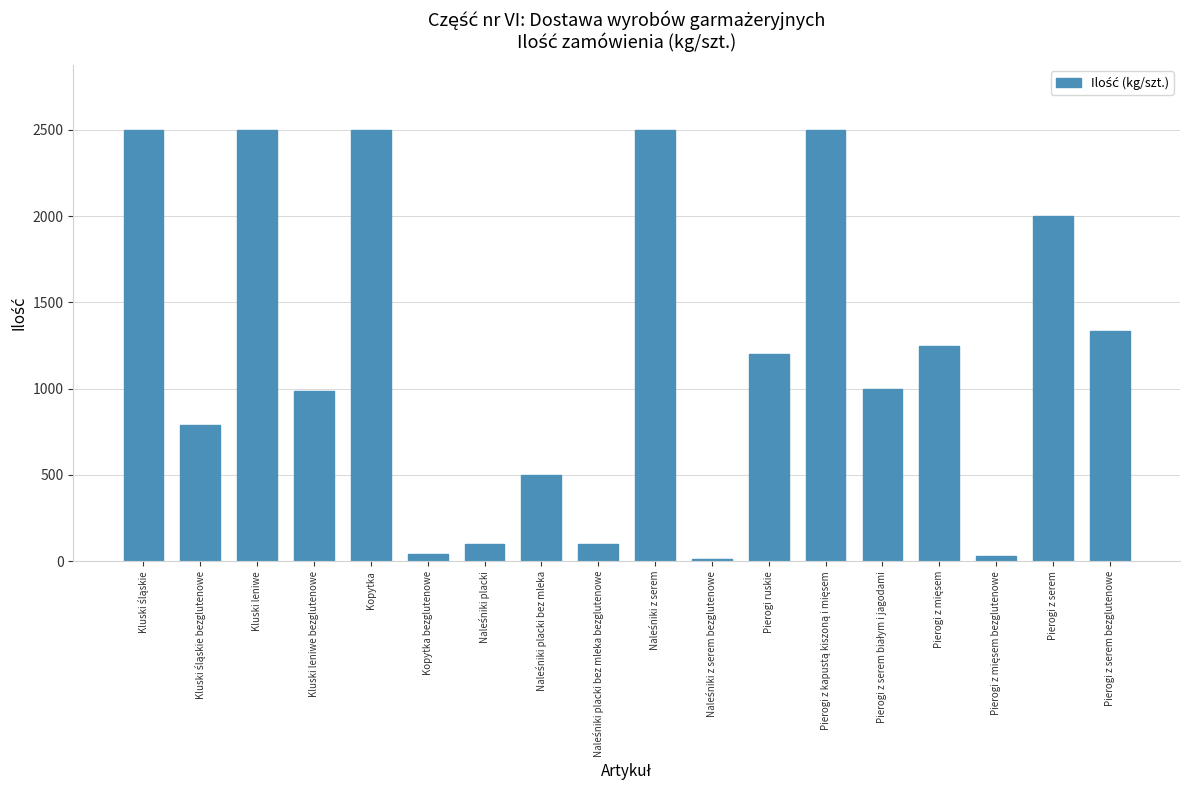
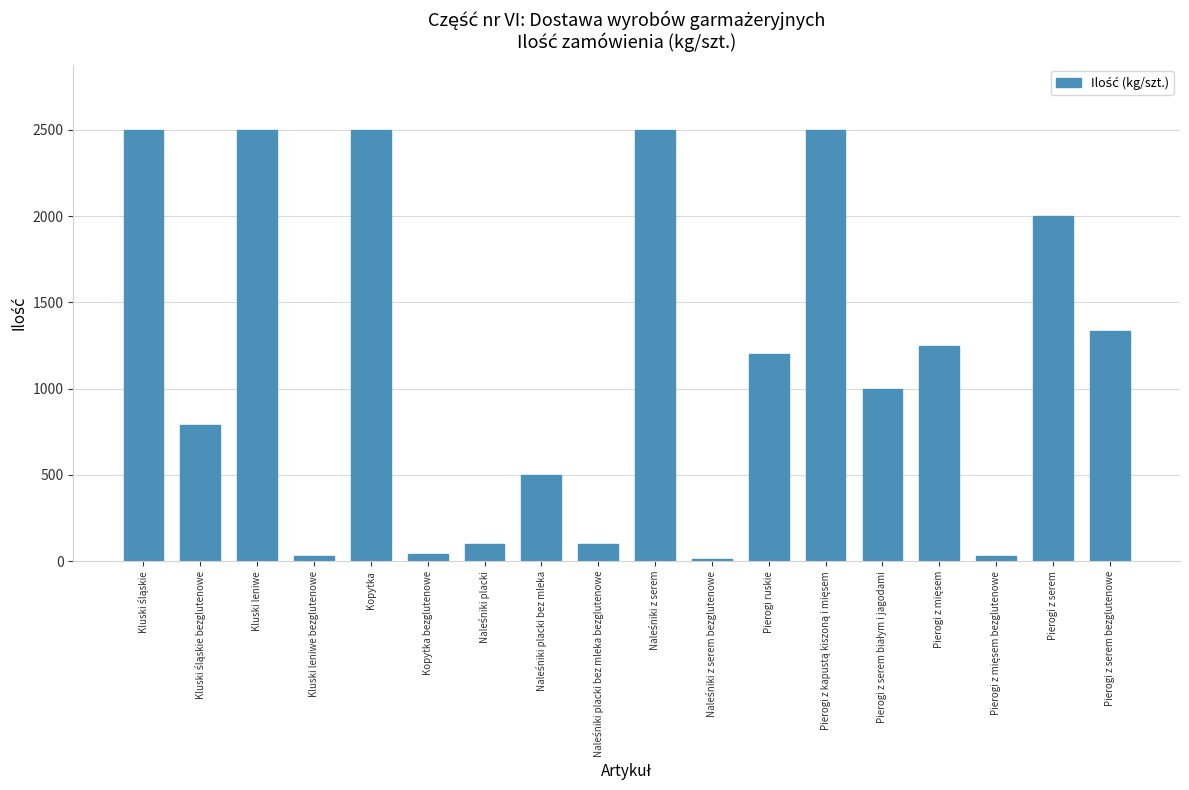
Kluski leniwe bezglutenowe: 990 -> 30
